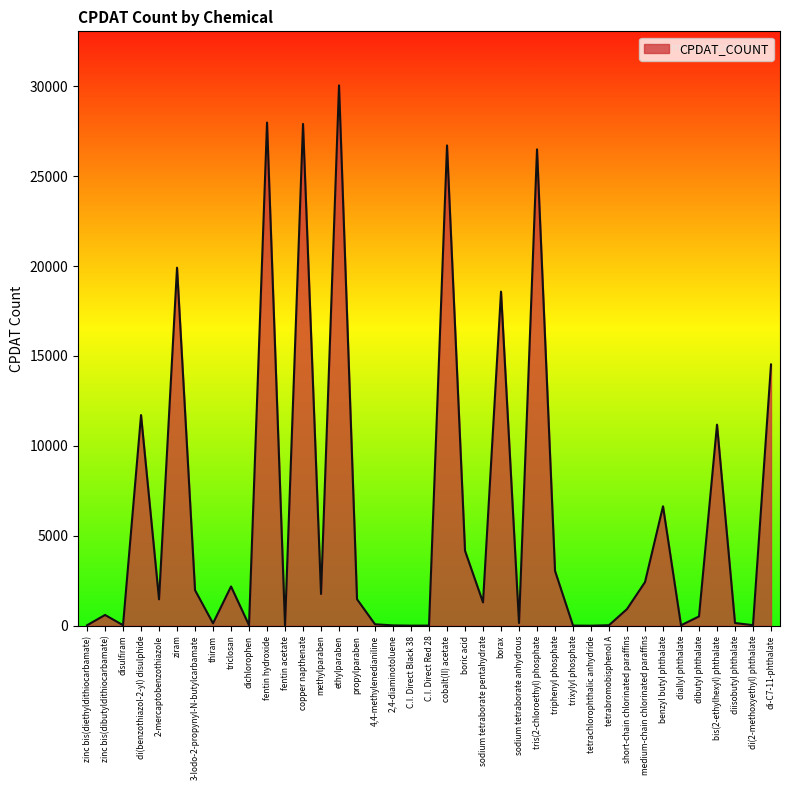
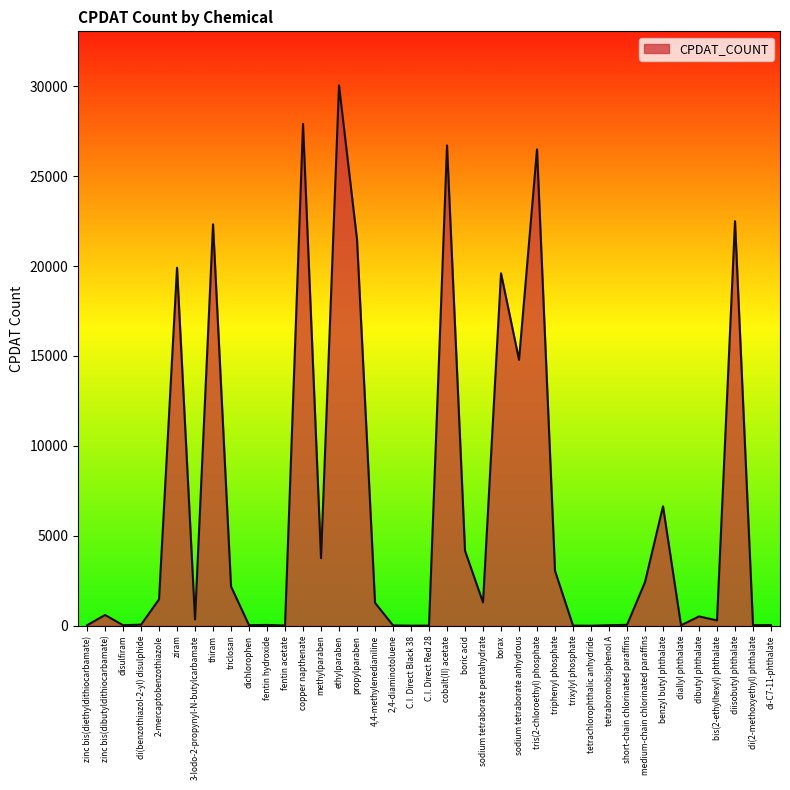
di(benzothiazol-2-yl) disulphide: 11700 -> 100
3-Iodo-2-propynyl-N-butylcarbamate: 2000 -> 300
thiram: 100 -> 22300
fentin hydroxide: 28000 -> 0
methylparaben: 1800 -> 3800
propylparaben: 1500 -> 21500
4,4-methylenedianiline: 100 -> 1300
borax: 18600 -> 19600
sodium tetraborate anhydrous: 200 -> 14800
short-chain chlorinated paraffins: 900 -> 100
bis(2-ethylhexyl) phthalate: 11200 -> 300
diisobutyl phthalate: 200 -> 22500
di-C7-11-phthalate: 14500 -> 0
